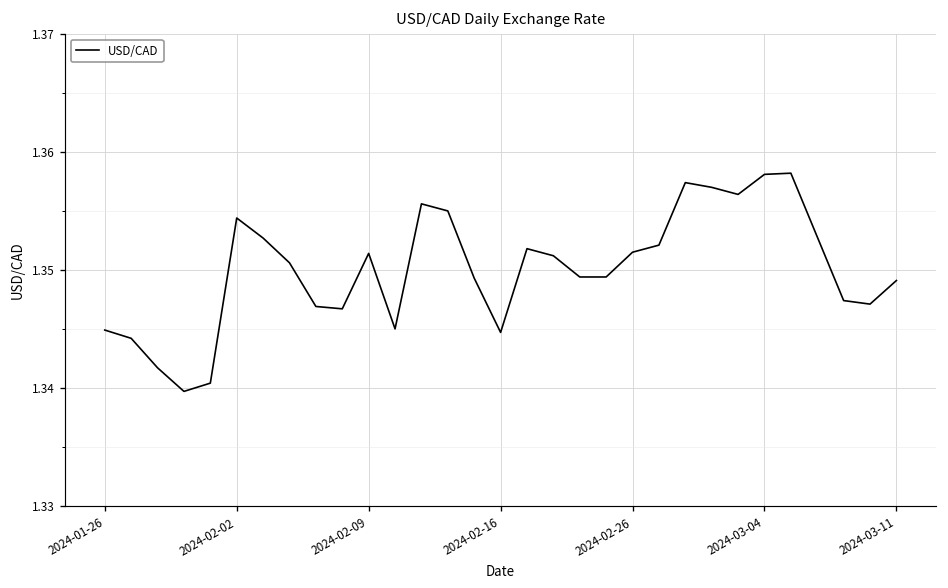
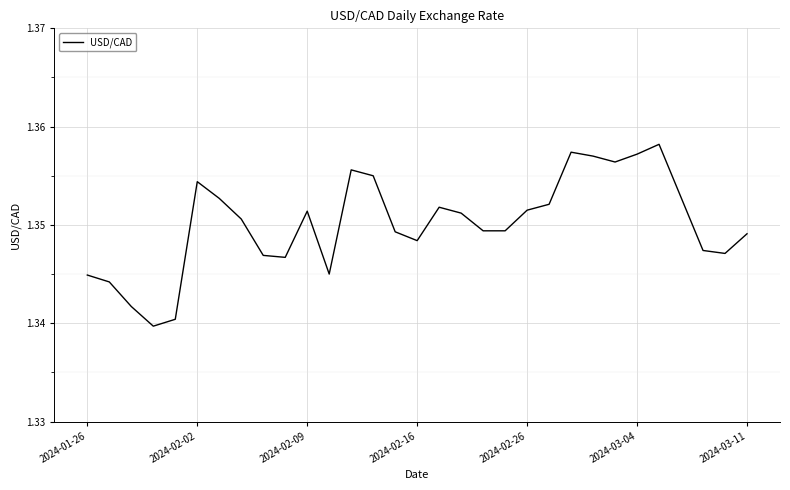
2024-02-16: 1.345 -> 1.348
2024-03-04: 1.358 -> 1.357
